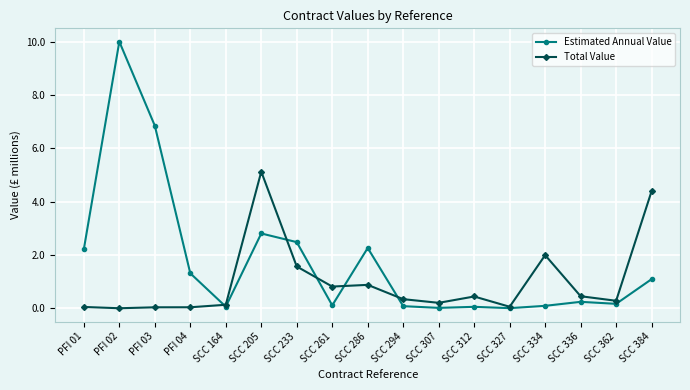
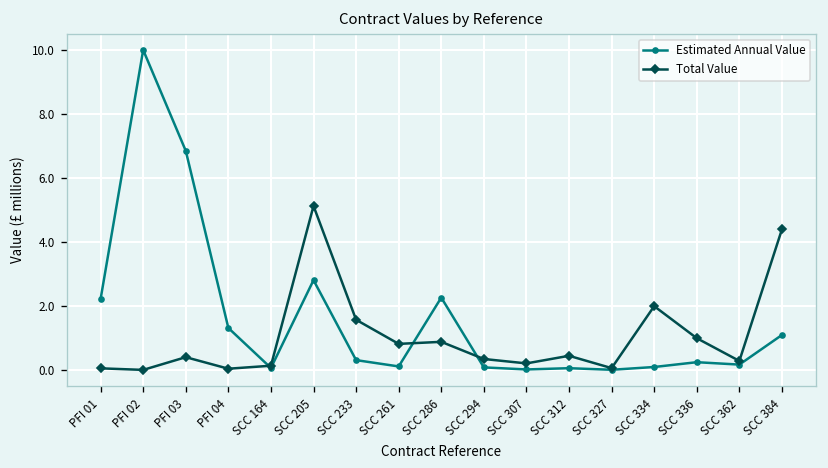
Total Value, PFI 03: 0.0 -> 0.4
Estimated Annual Value, SCC 233: 2.5 -> 0.3
Total Value, SCC 336: 0.5 -> 1.0
